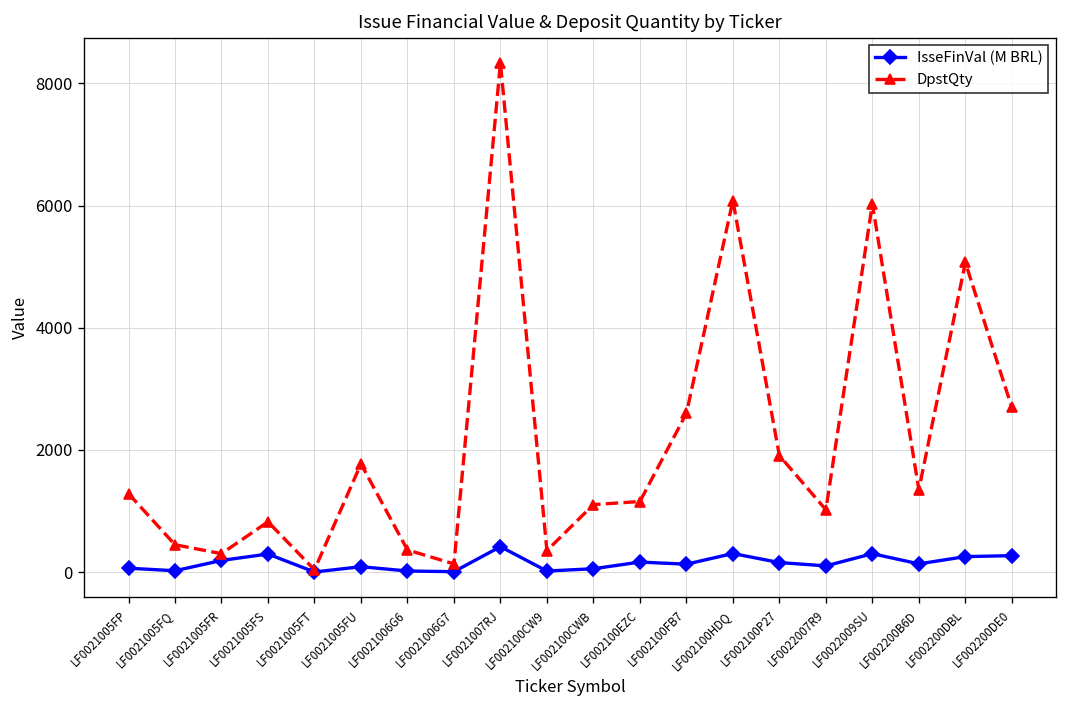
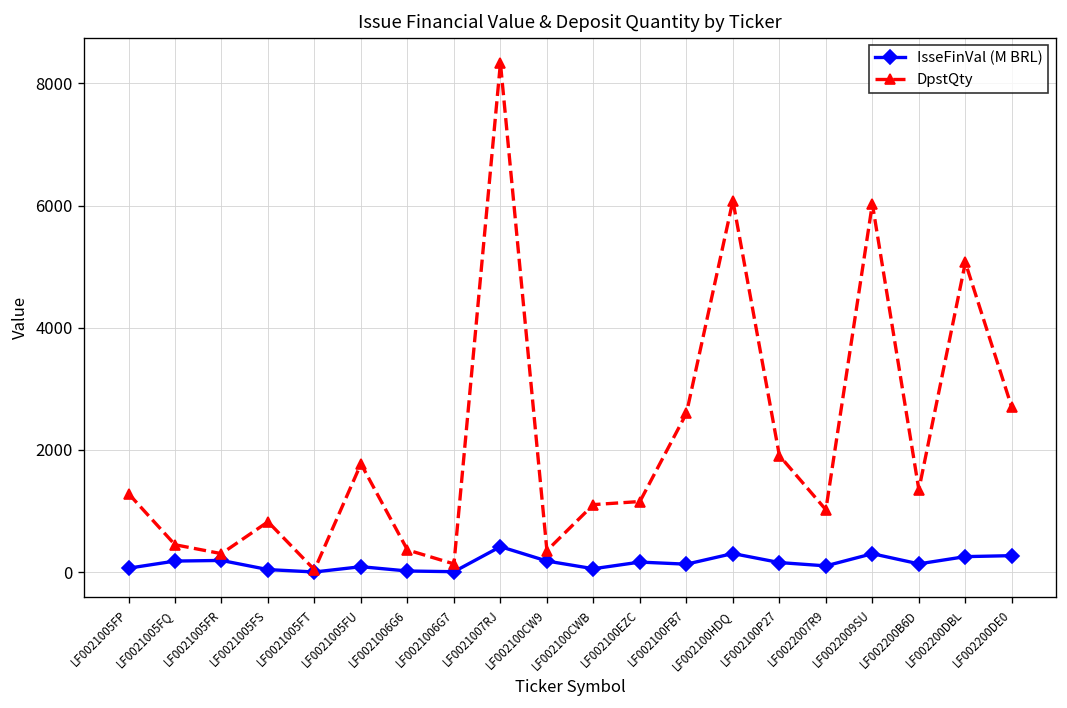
IsseFinVal (M BRL), LF0021005FQ: 0 -> 200
IsseFinVal (M BRL), LF0021005FS: 300 -> 0
IsseFinVal (M BRL), LF002100CW9: 0 -> 200
